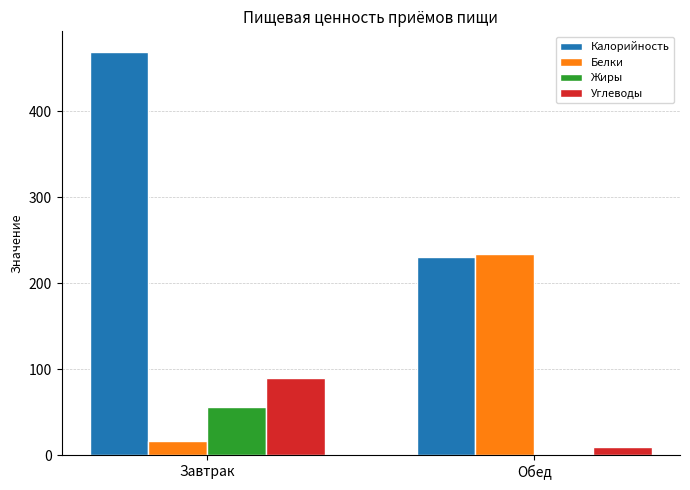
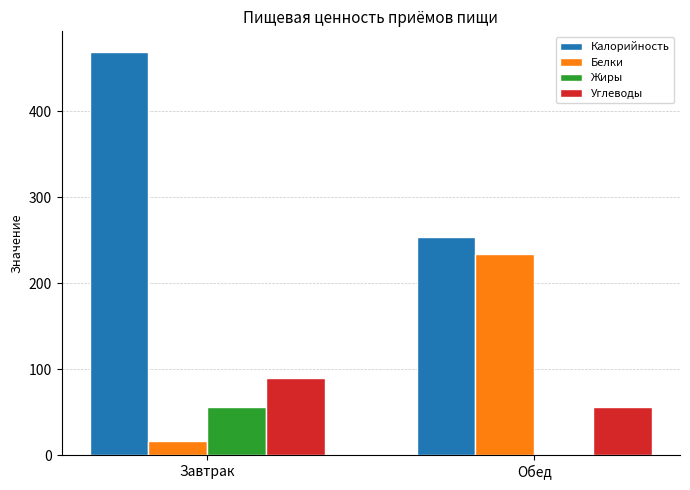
Калорийность, Обед: 230 -> 250
Углеводы, Обед: 10 -> 60
